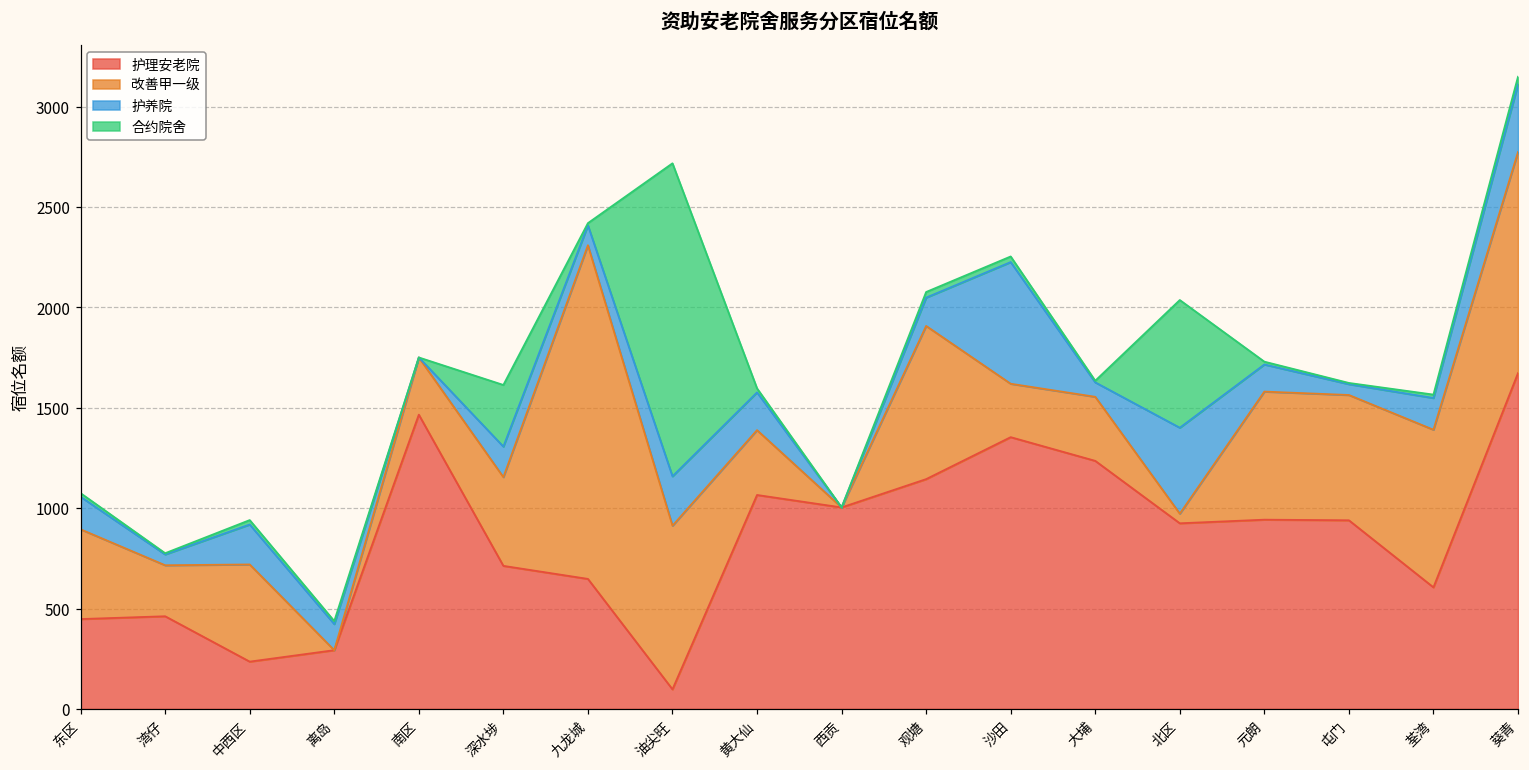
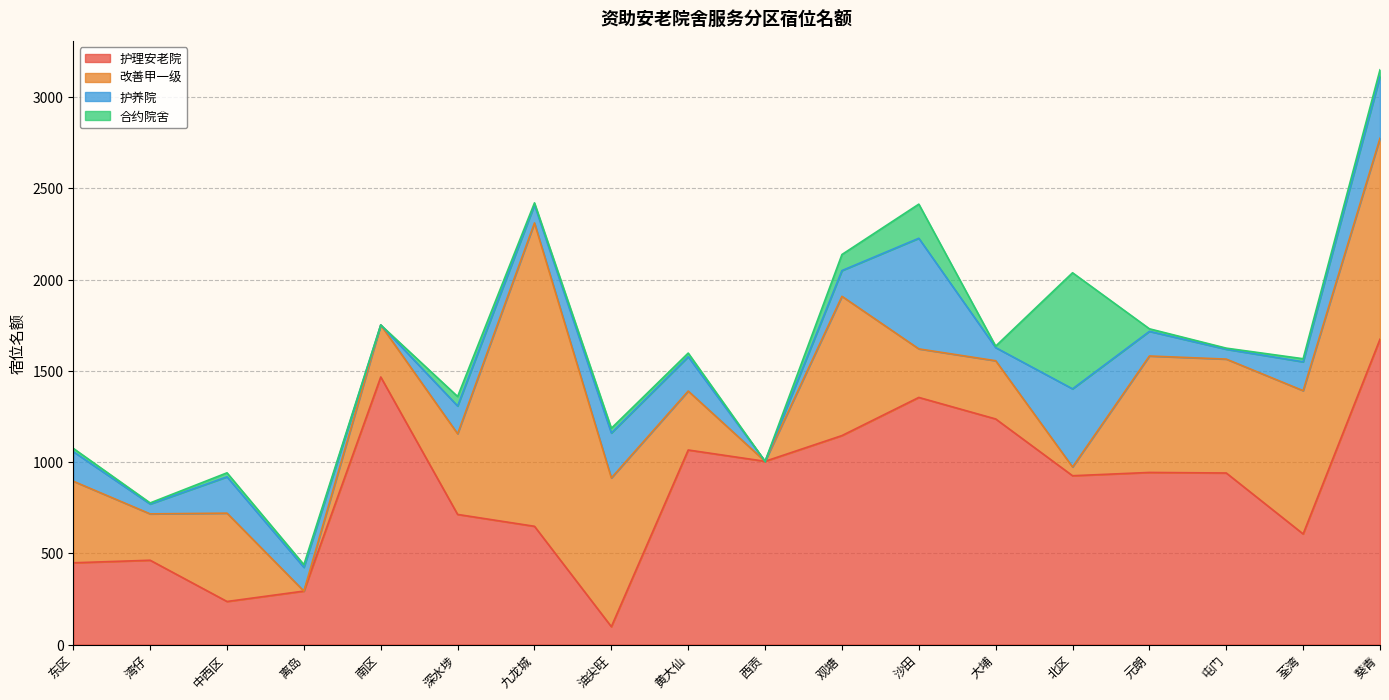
合约院舍, 深水埗: 310 -> 50
合约院舍, 油尖旺: 1560 -> 30
合约院舍, 观塘: 30 -> 90
合约院舍, 沙田: 30 -> 190
